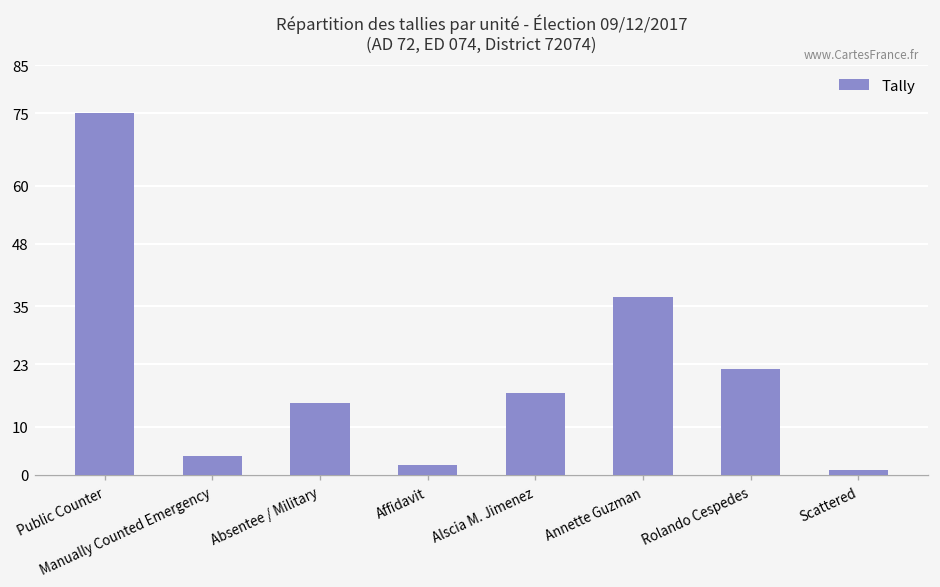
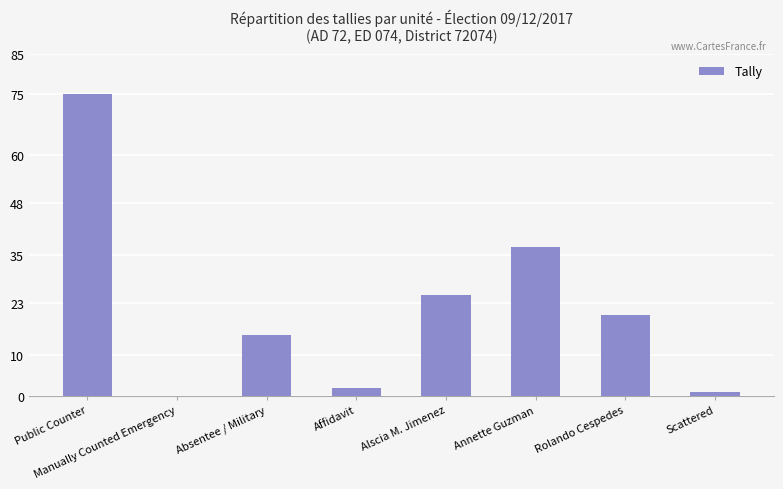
Manually Counted Emergency: 4 -> 0
Alscia M. Jimenez: 17 -> 25
Rolando Cespedes: 22 -> 20
